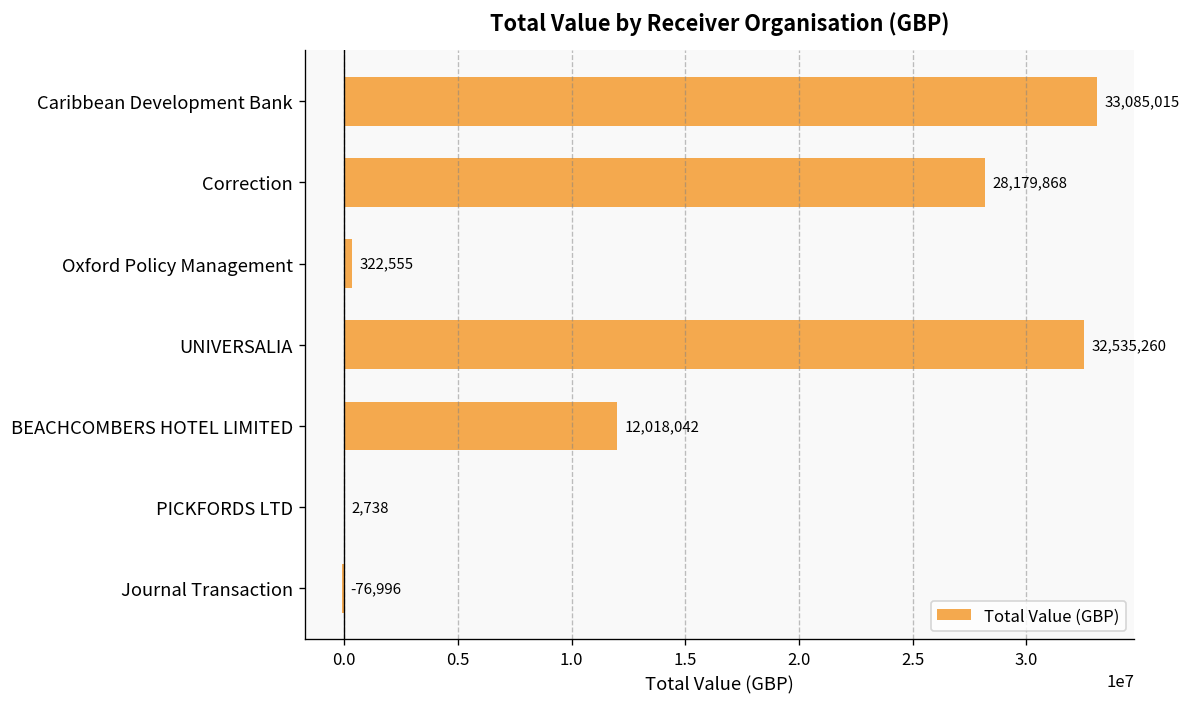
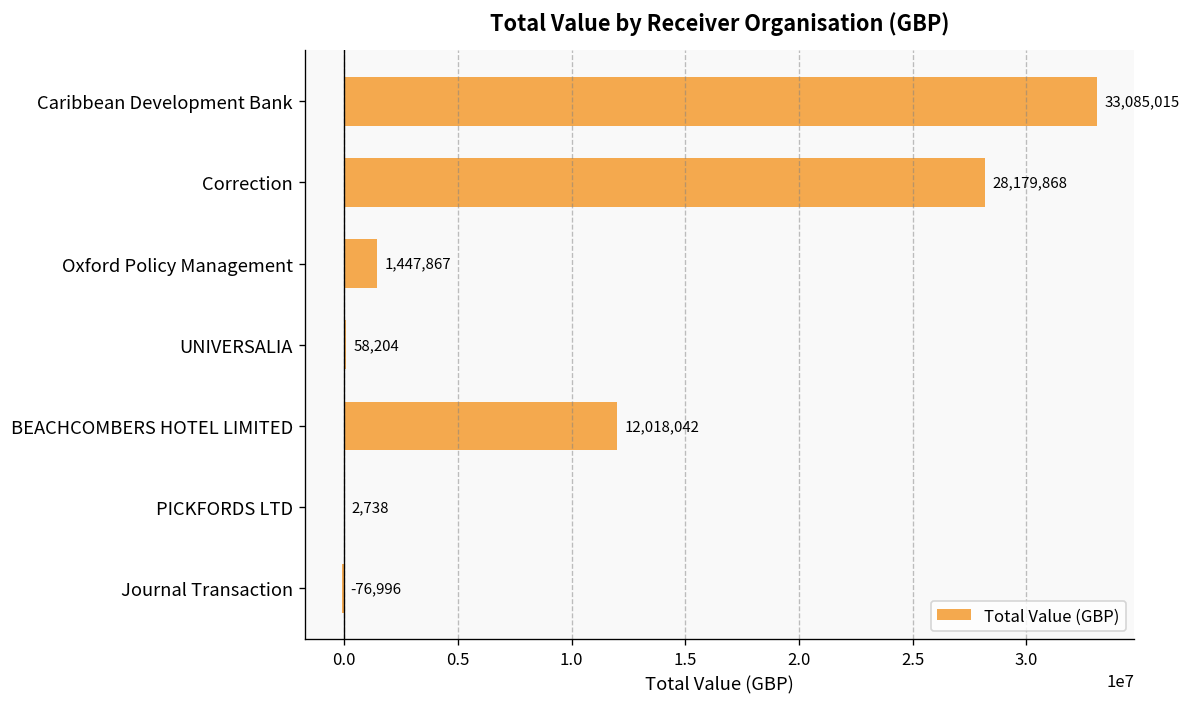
Oxford Policy Management: 322,555 -> 1,447,867
UNIVERSALIA: 32,535,260 -> 58,204
